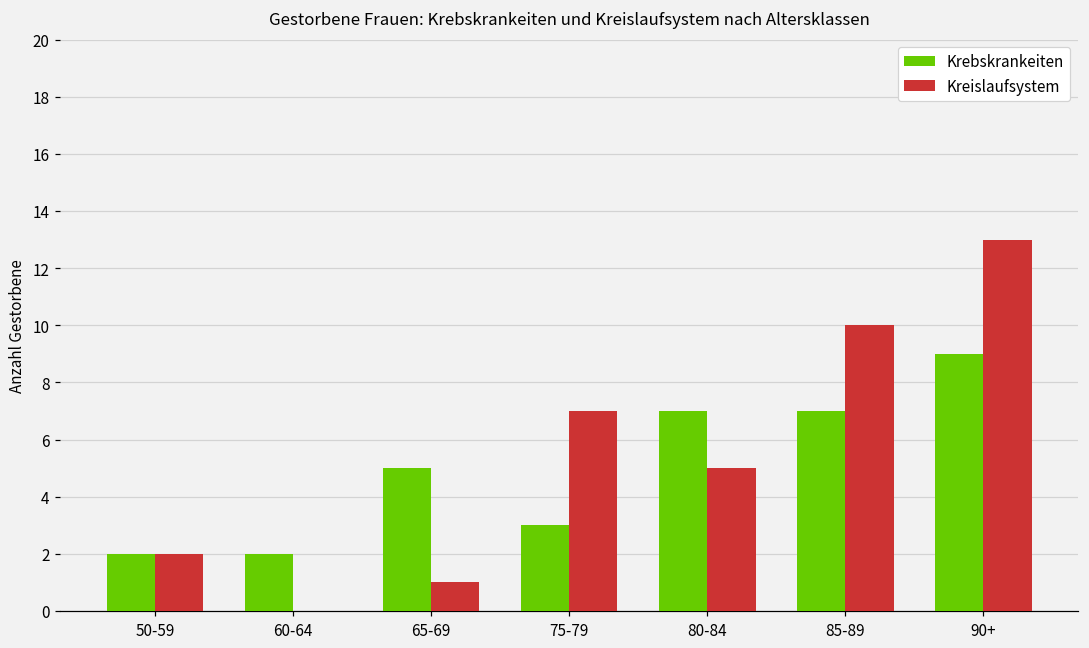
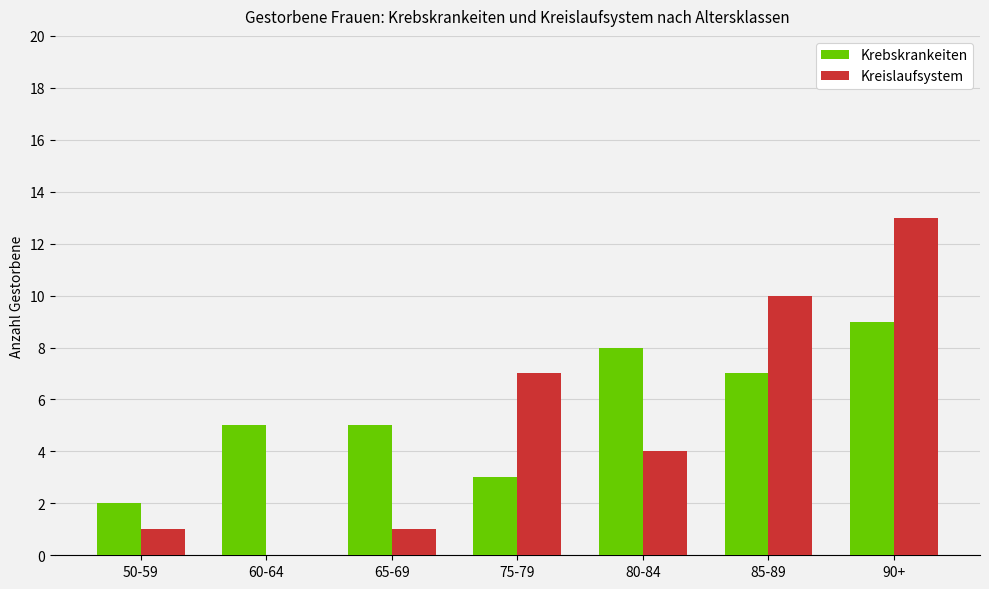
Kreislaufsystem, 50-59: 2 -> 1
Krebskrankeiten, 60-64: 2 -> 5
Krebskrankeiten, 80-84: 7 -> 8
Kreislaufsystem, 80-84: 5 -> 4
